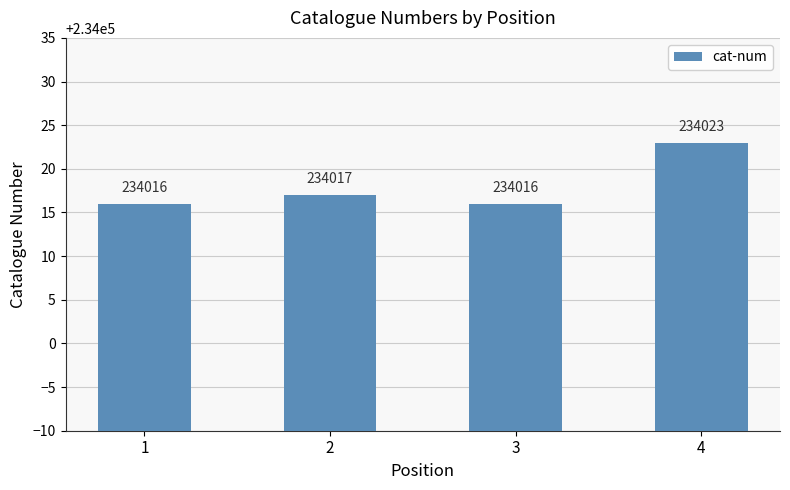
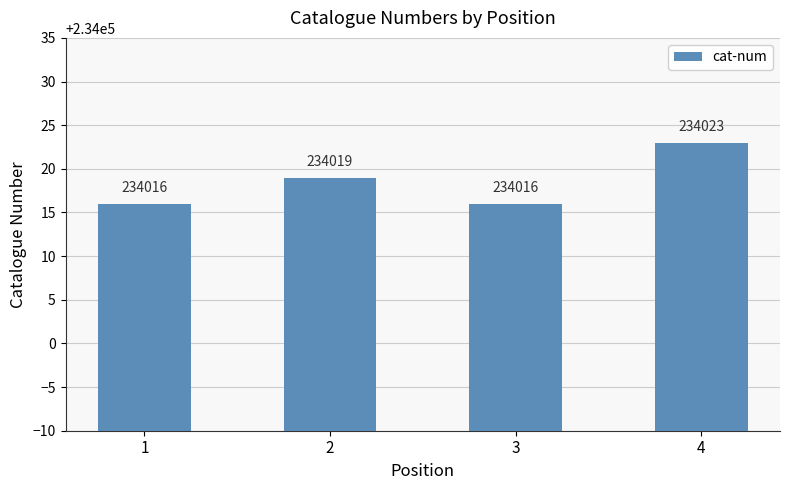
2: 234017 -> 234019
